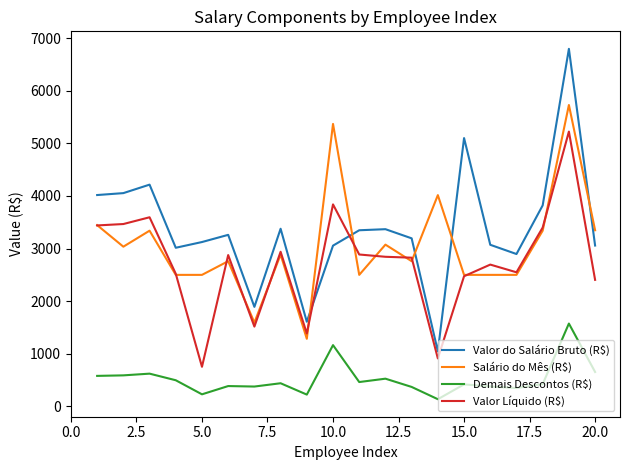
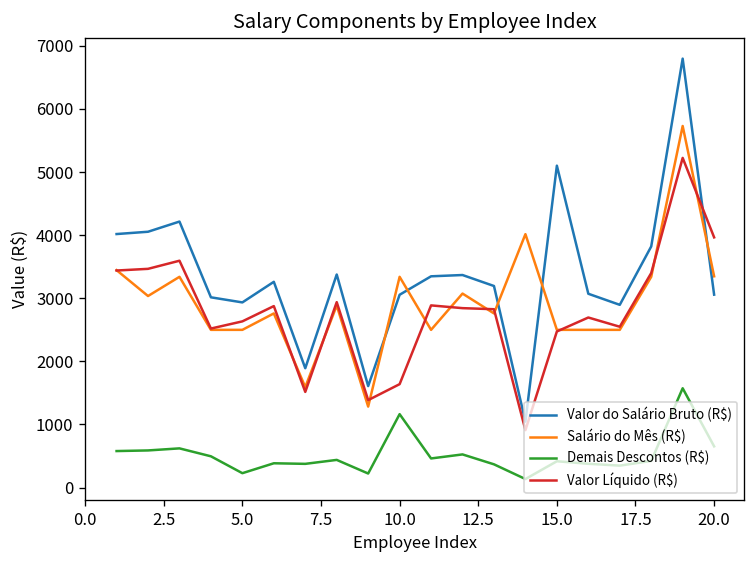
Valor do Salário Bruto (R$), 5.0: 3100 -> 2900
Valor Líquido (R$), 5.0: 800 -> 2600
Salário do Mês (R$), 10.0: 5400 -> 3300
Valor Líquido (R$), 10.0: 3800 -> 1600
Valor Líquido (R$), 20.0: 2400 -> 4000
